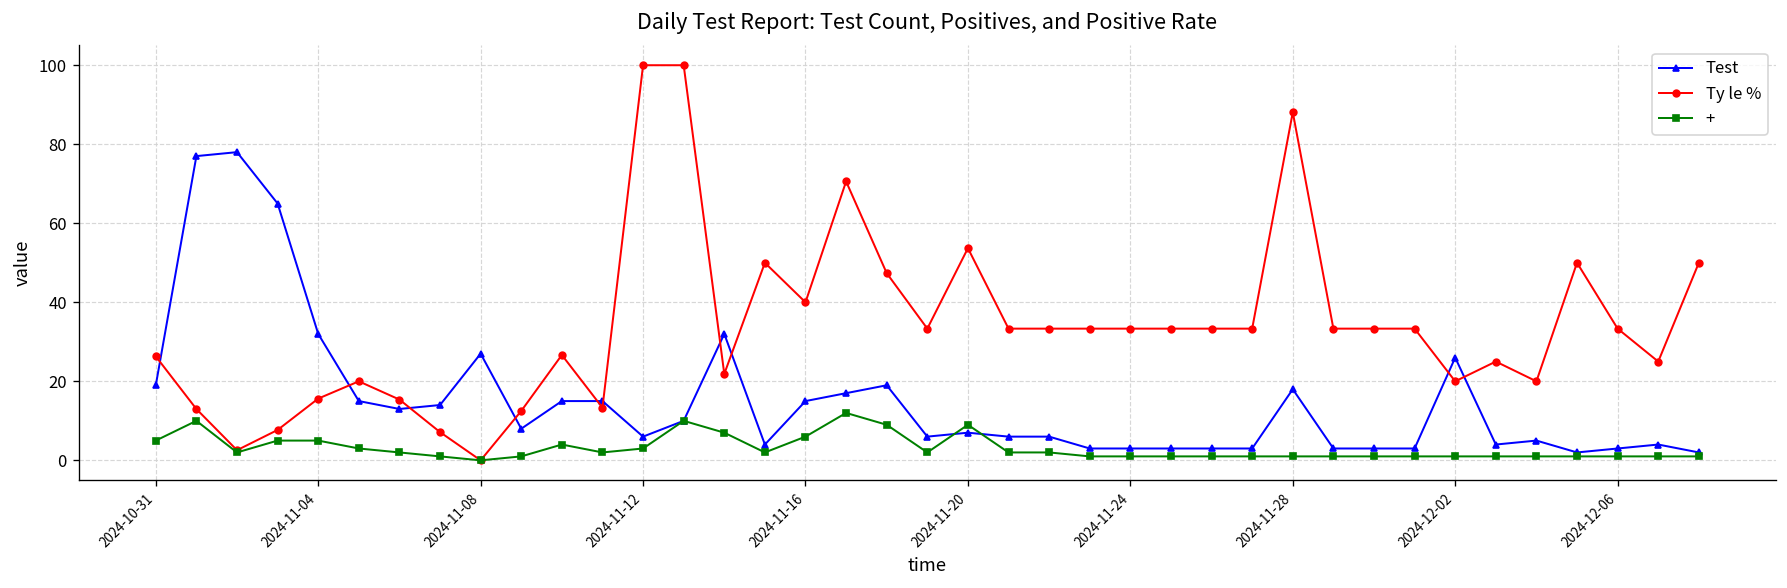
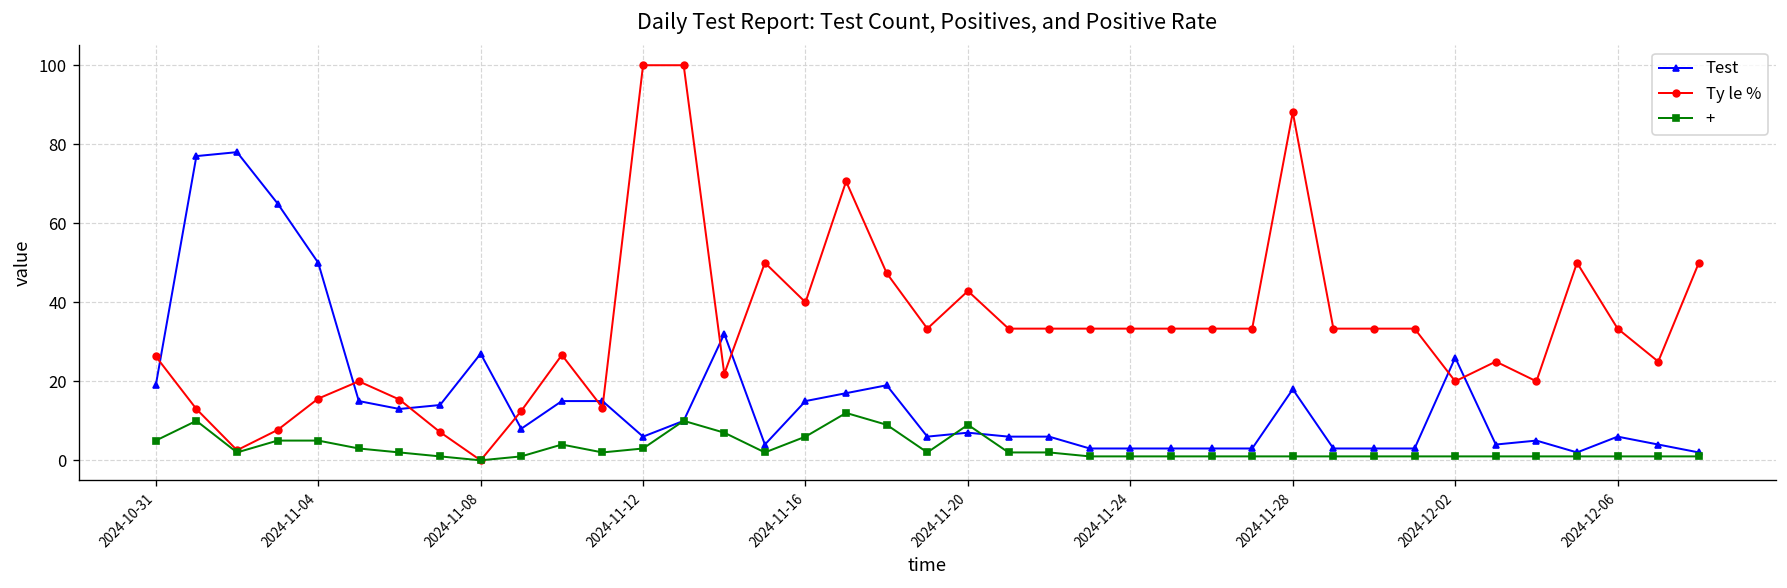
Test, 2024-11-04: 32 -> 50
Ty le %, 2024-11-20: 54 -> 43
Test, 2024-12-06: 3 -> 6
